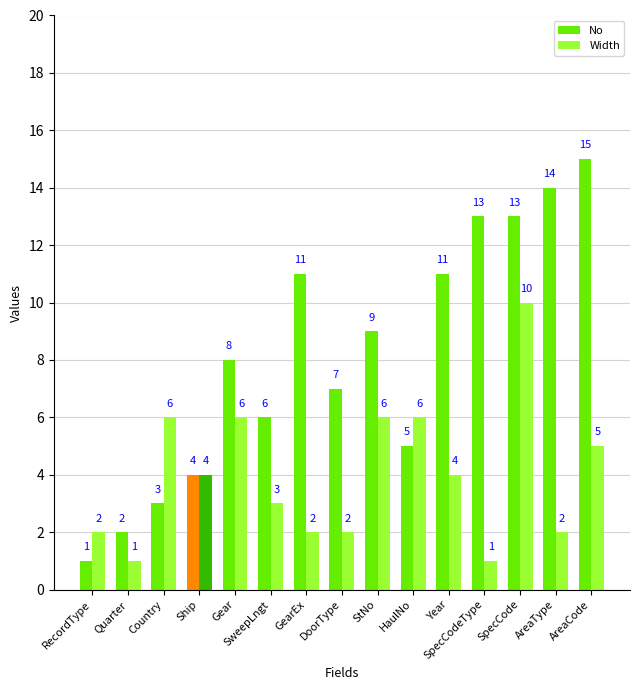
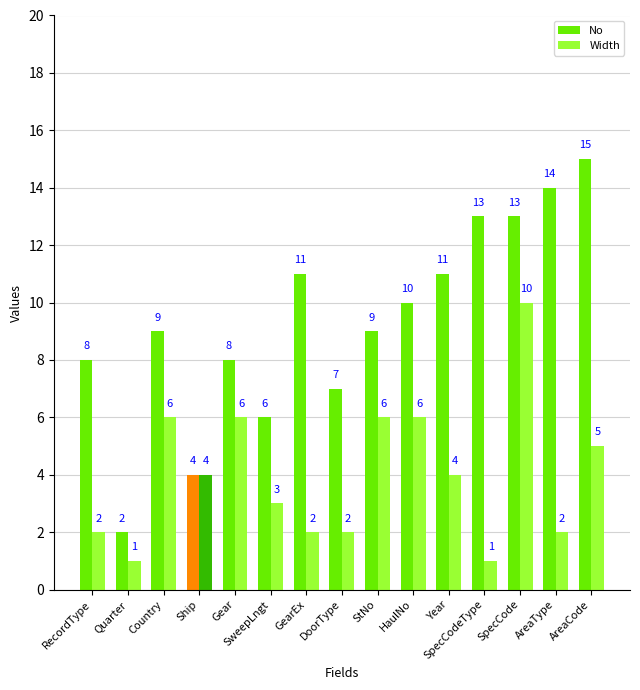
No, RecordType: 1 -> 8
No, Country: 3 -> 9
No, HaulNo: 5 -> 10
